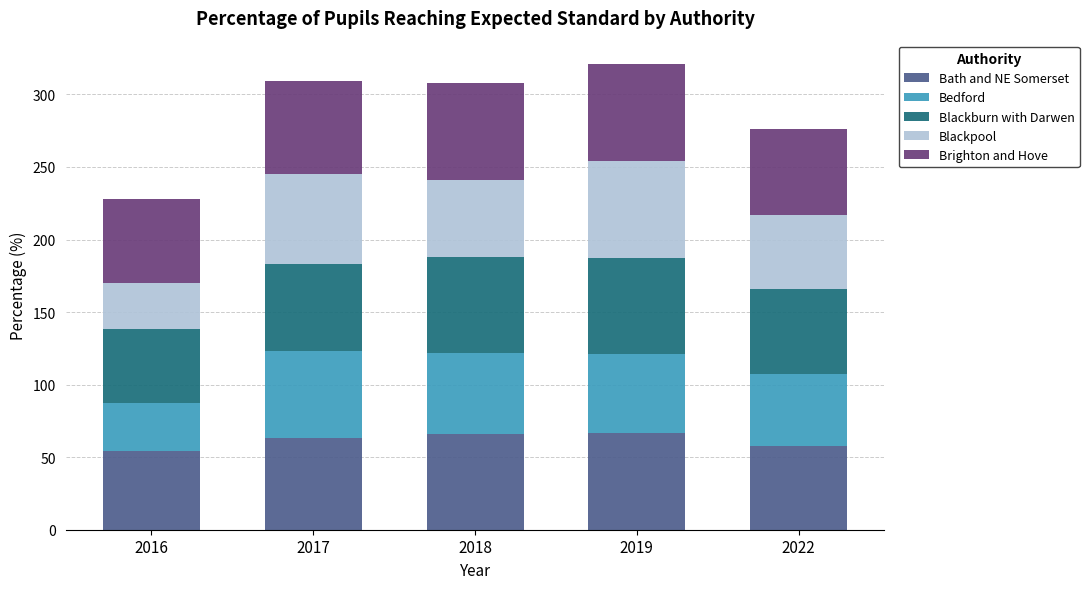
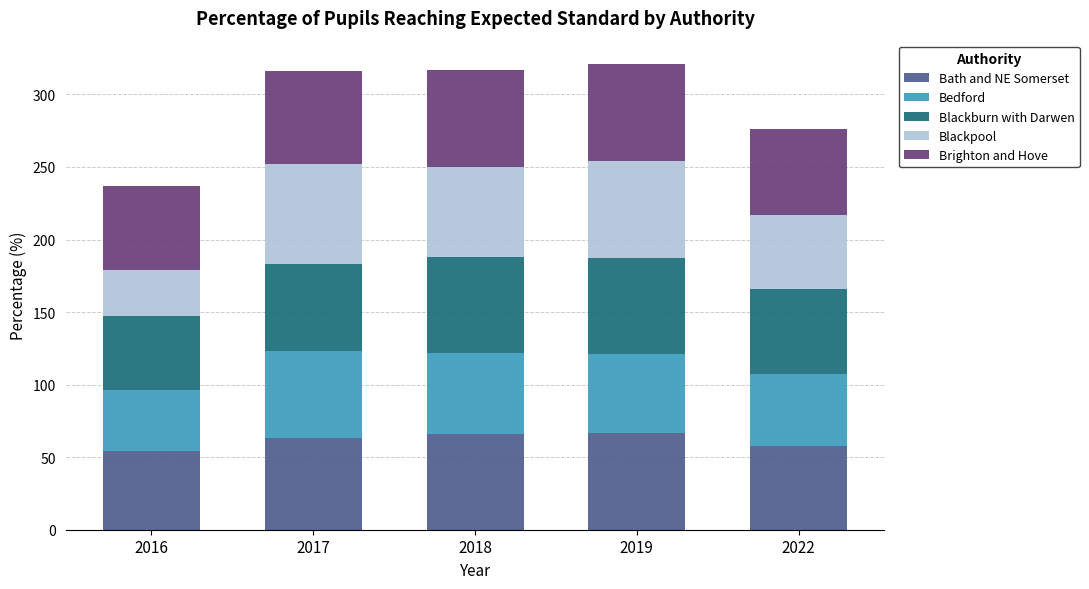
Bedford, 2016: 33 -> 42
Blackpool, 2017: 62 -> 69
Blackpool, 2018: 53 -> 62
